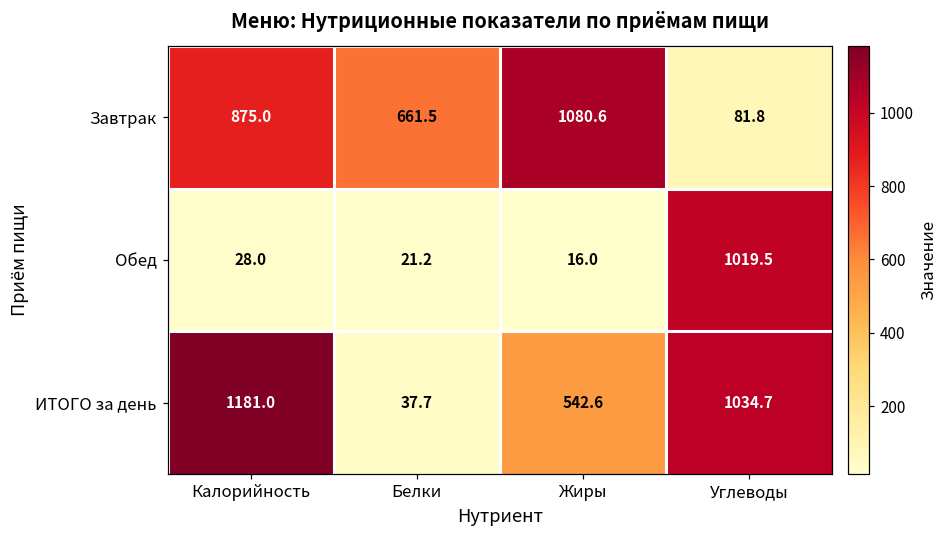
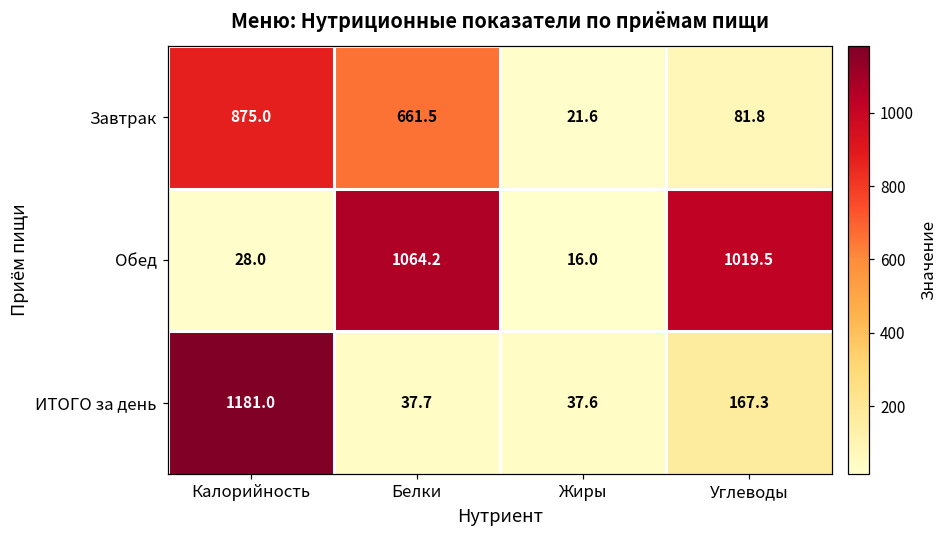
Завтрак, Жиры: 1080.6 -> 21.6
Обед, Белки: 21.2 -> 1064.2
ИТОГО за день, Жиры: 542.6 -> 37.6
ИТОГО за день, Углеводы: 1034.7 -> 167.3
